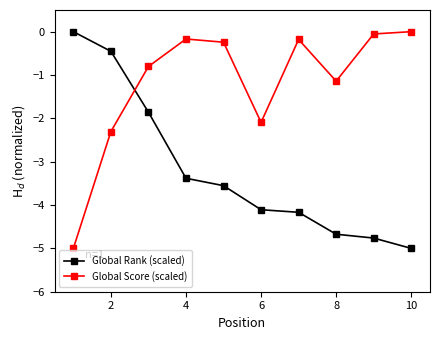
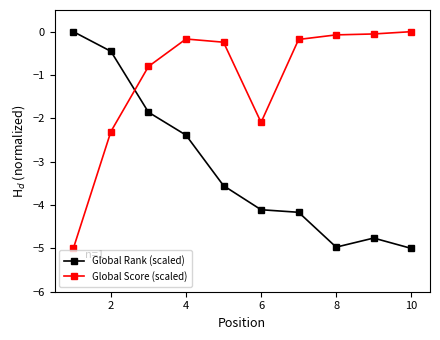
Global Rank (scaled), 4: -3.4 -> -2.4
Global Rank (scaled), 8: -4.7 -> -5.0
Global Score (scaled), 8: -1.1 -> -0.1
